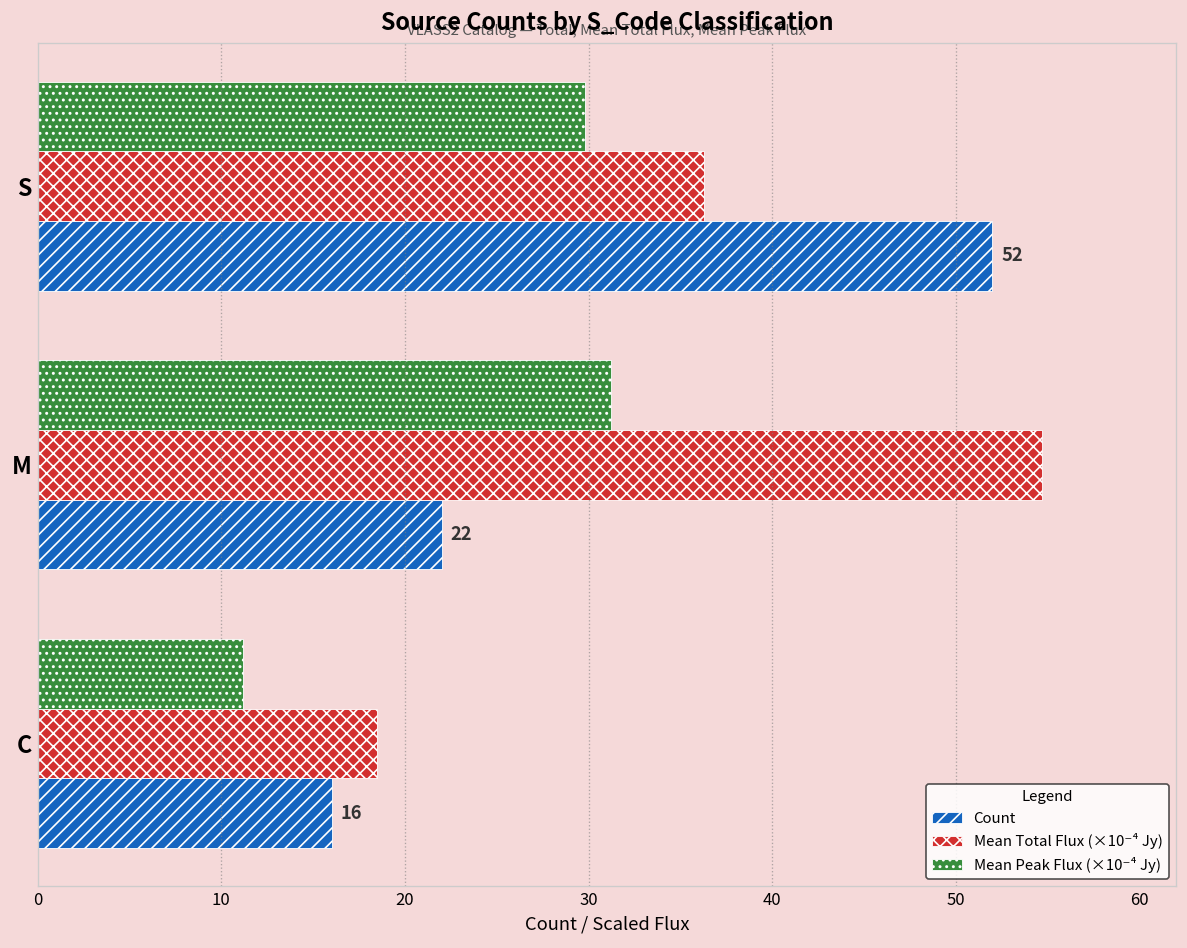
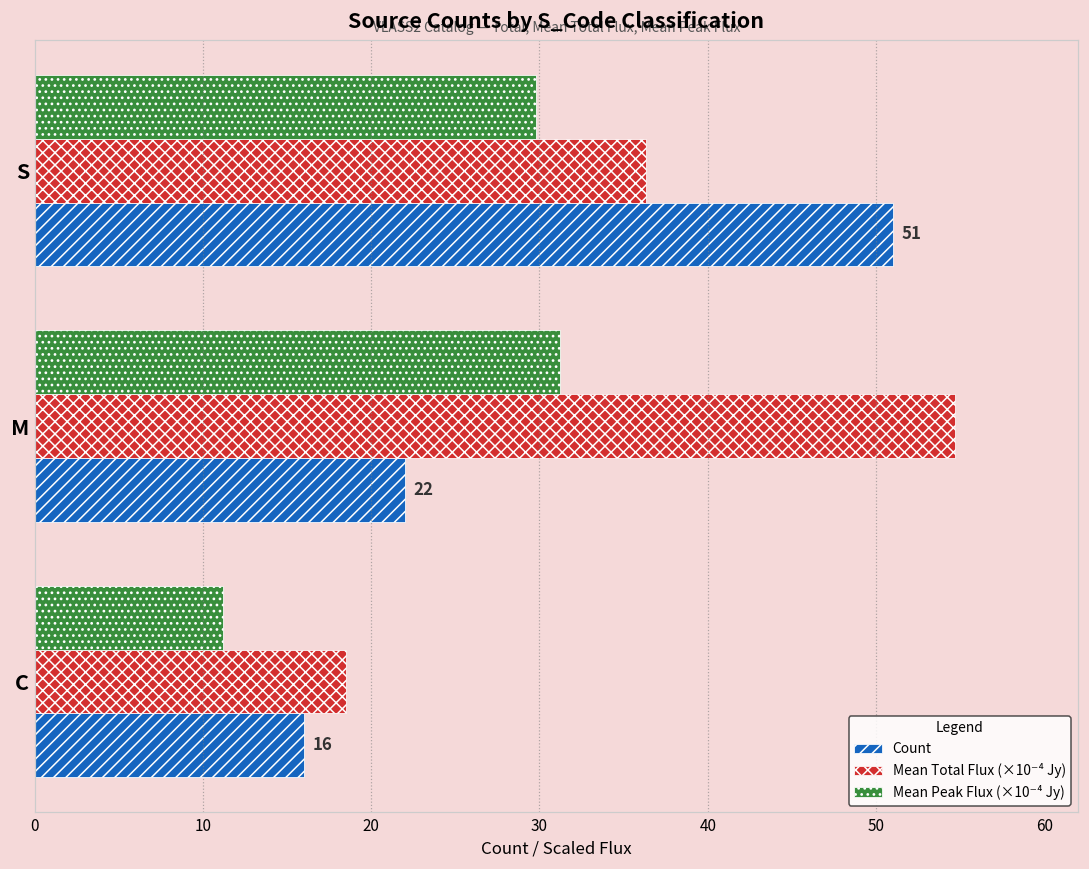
Count, S: 52 -> 51
